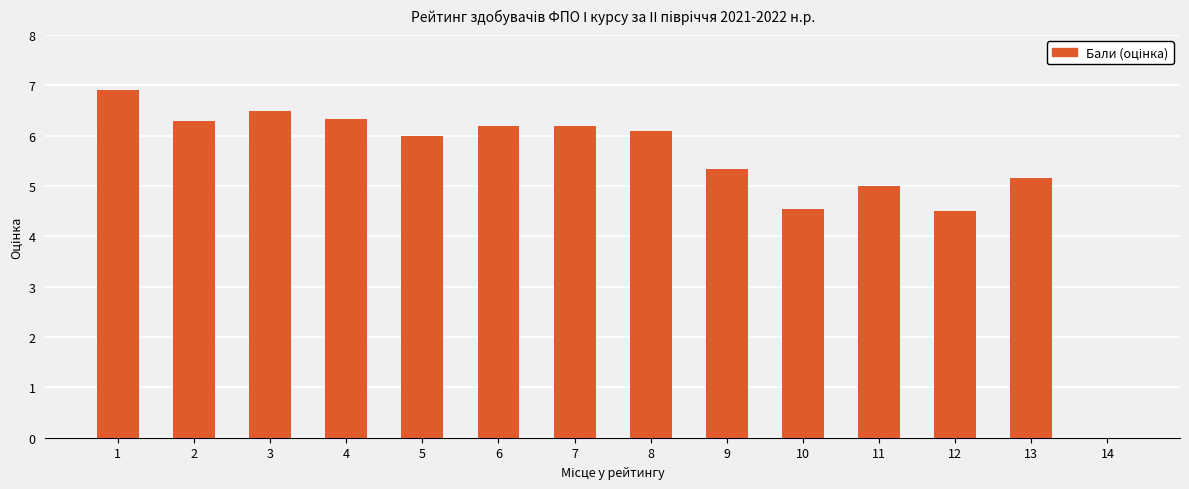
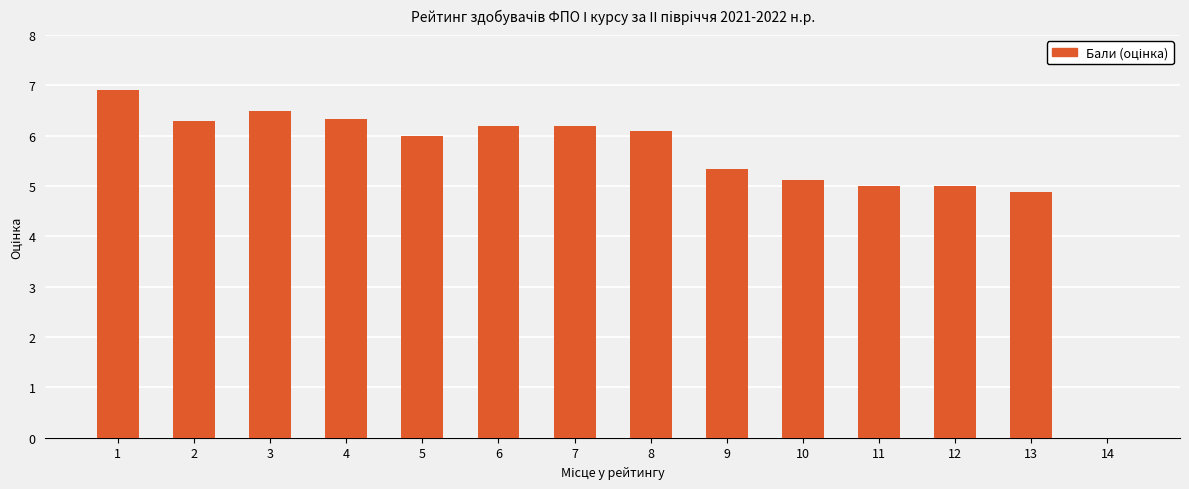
10: 4.6 -> 5.1
12: 4.5 -> 5.0
13: 5.2 -> 4.9
